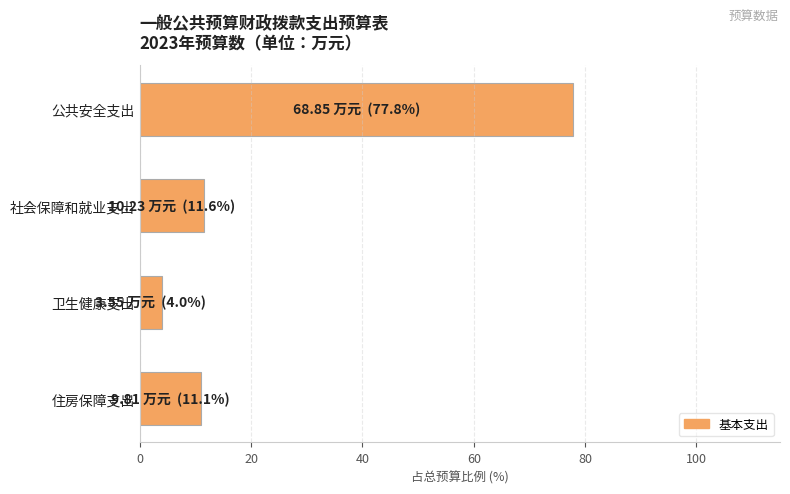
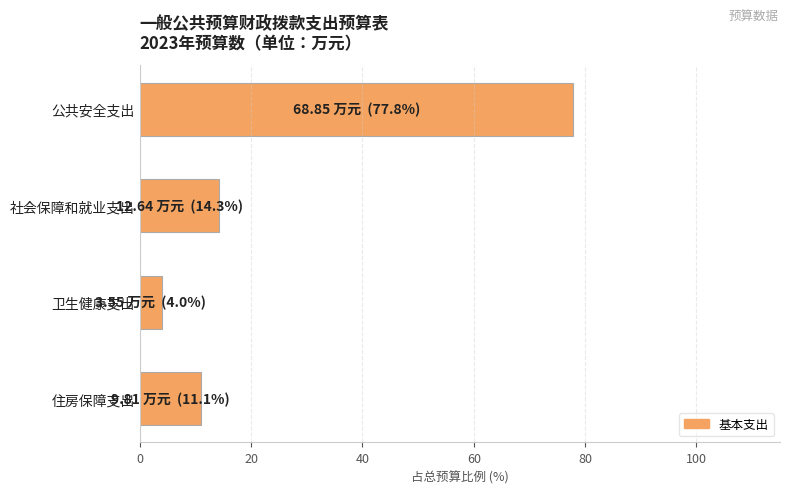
社会保障和就业支出: 10.23 万元 (11.6%) -> 12.64 万元 (14.3%)
